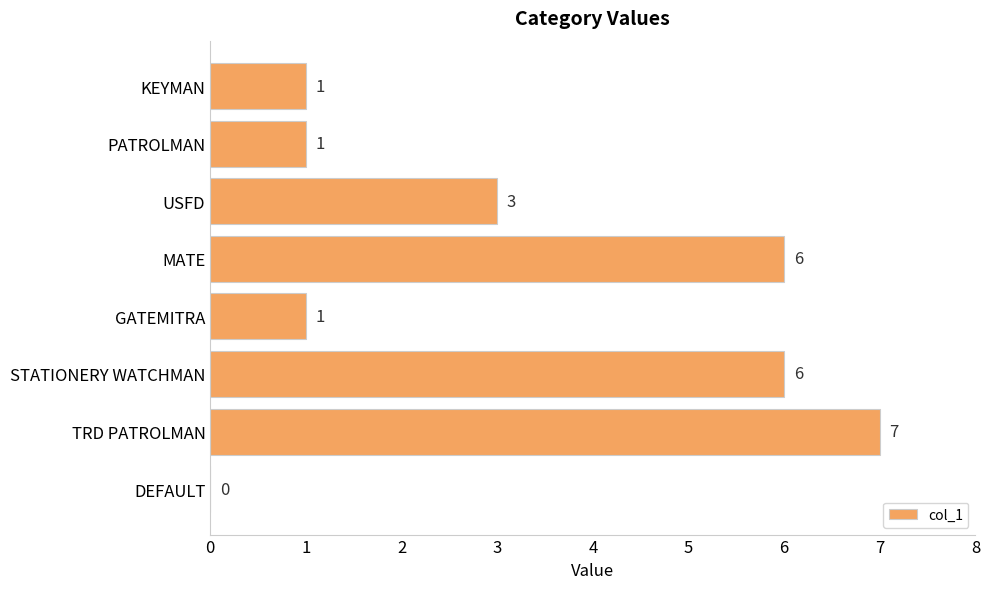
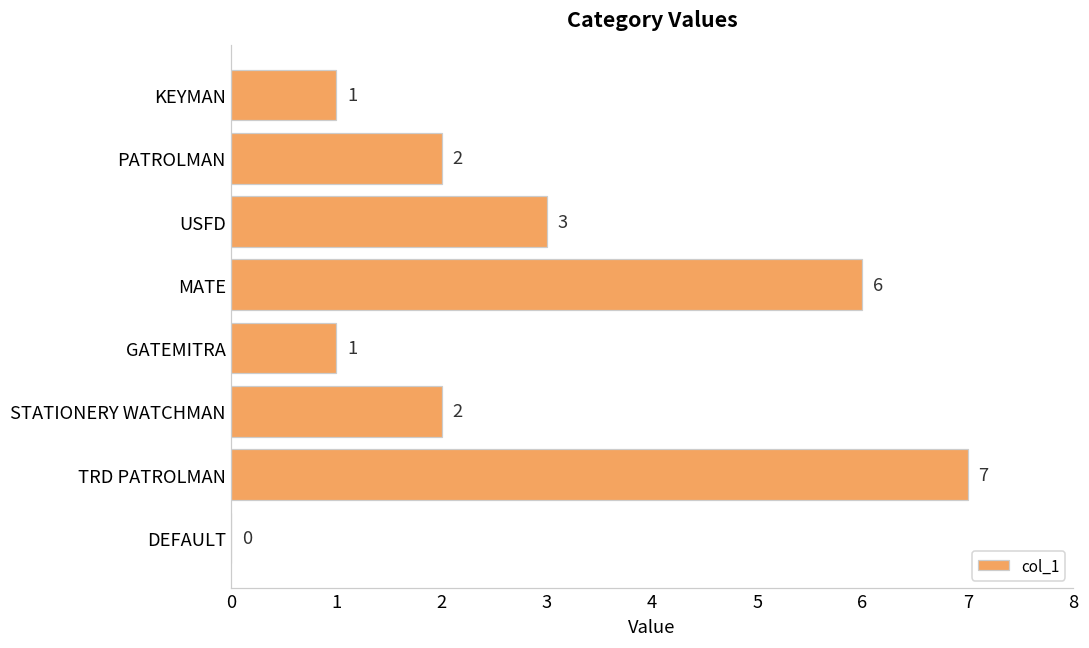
PATROLMAN: 1 -> 2
STATIONERY WATCHMAN: 6 -> 2
